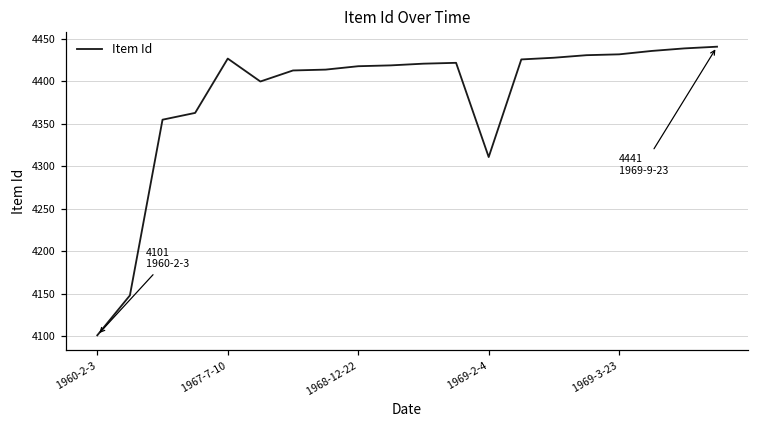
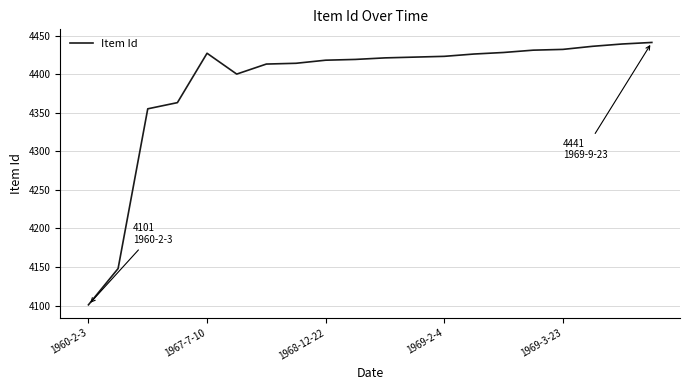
1969-2-4: 4310 -> 4420
